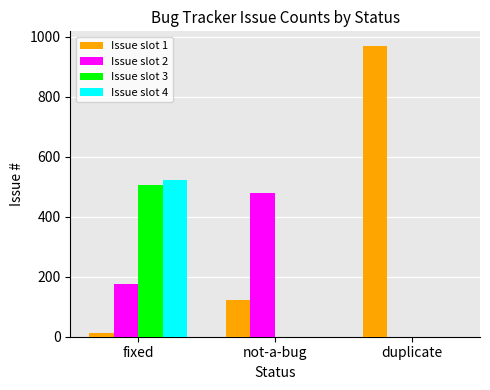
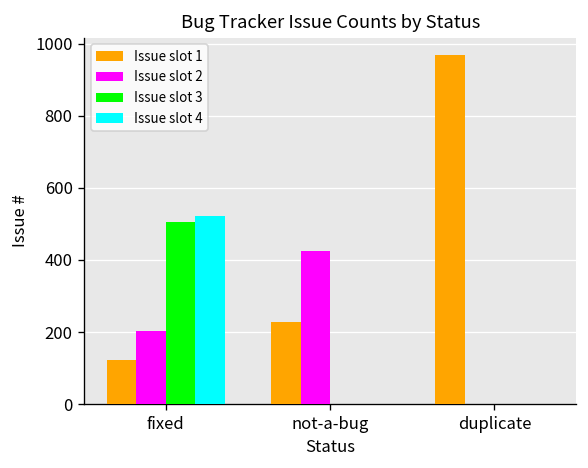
Issue slot 1, fixed: 10 -> 120
Issue slot 2, fixed: 180 -> 200
Issue slot 1, not-a-bug: 120 -> 230
Issue slot 2, not-a-bug: 480 -> 420
